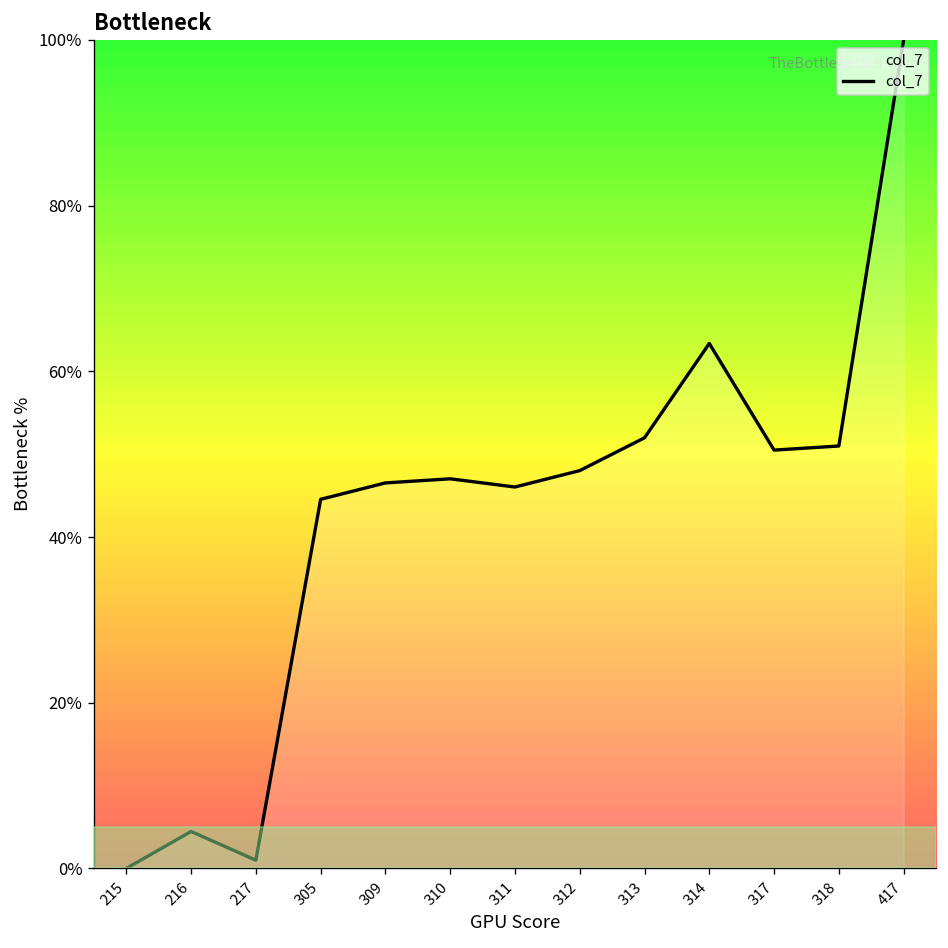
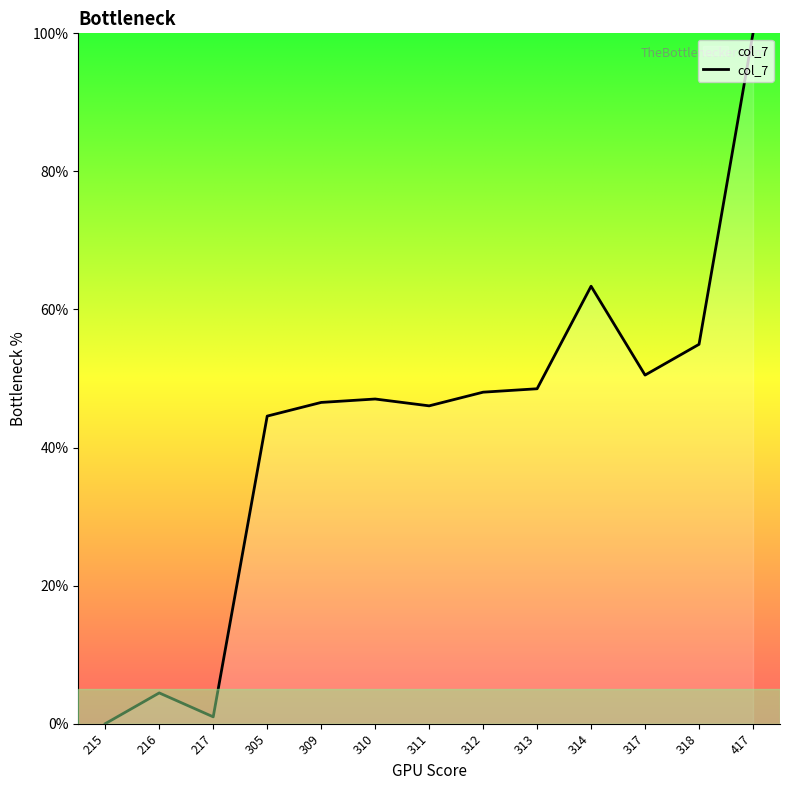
313: 52% -> 49%
318: 51% -> 55%
